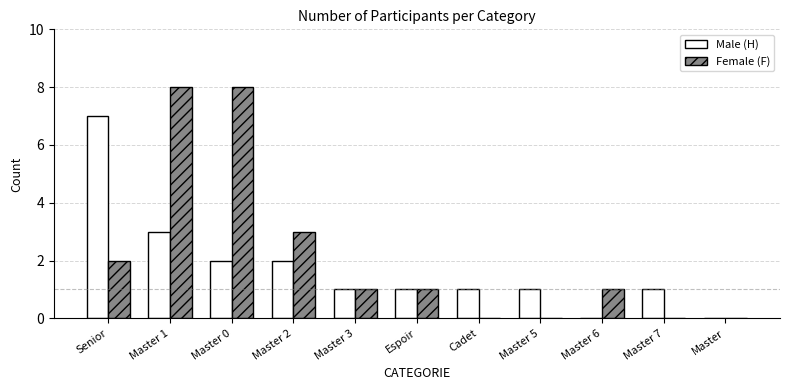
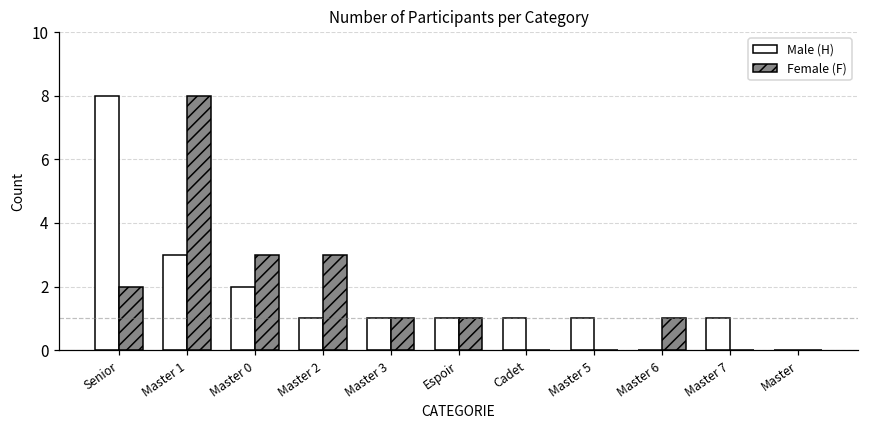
Male (H), Senior: 7 -> 8
Female (F), Master 0: 8 -> 3
Male (H), Master 2: 2 -> 1
